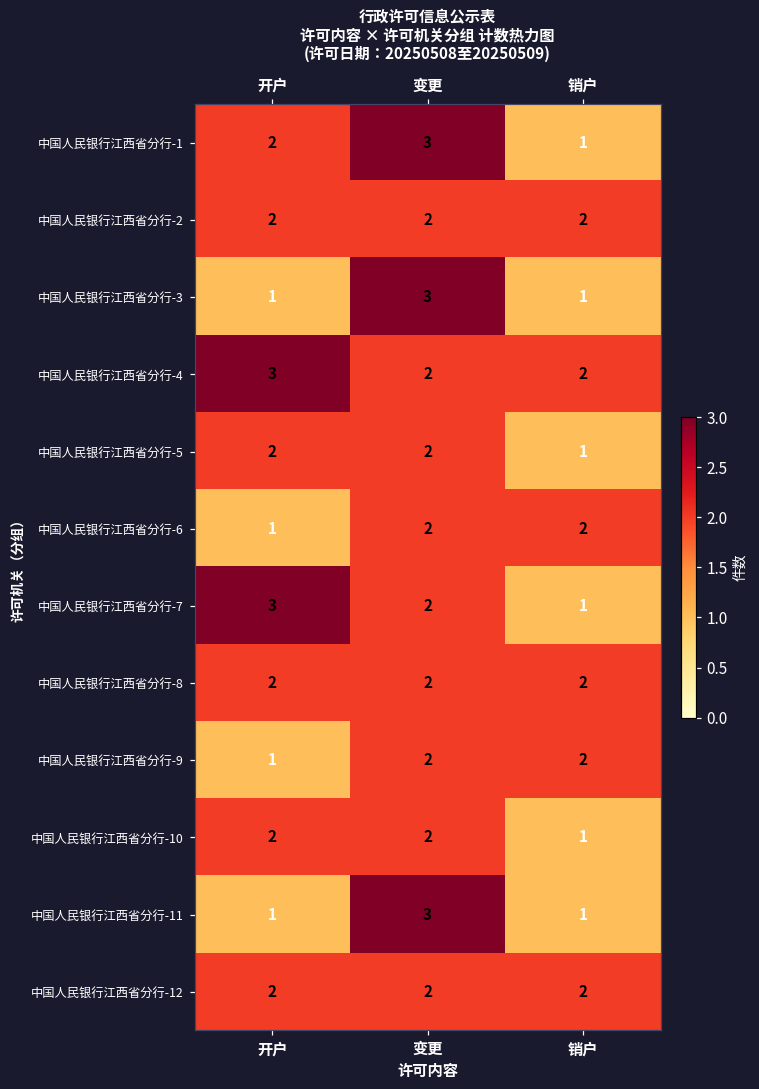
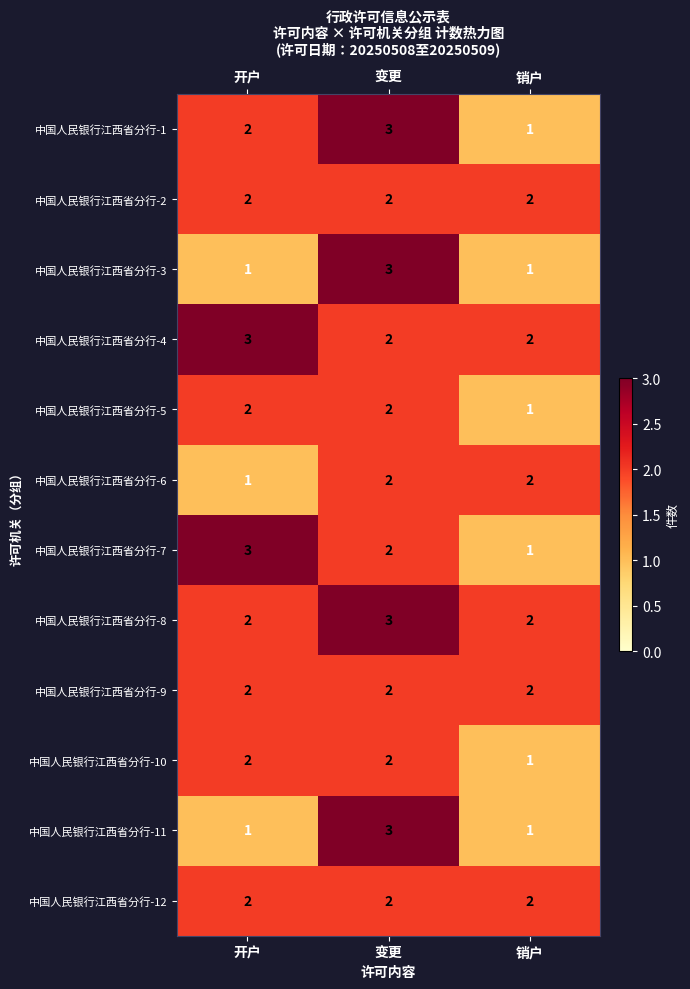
中国人民银行江西省分行-8, 变更: 2 -> 3
中国人民银行江西省分行-9, 开户: 1 -> 2
